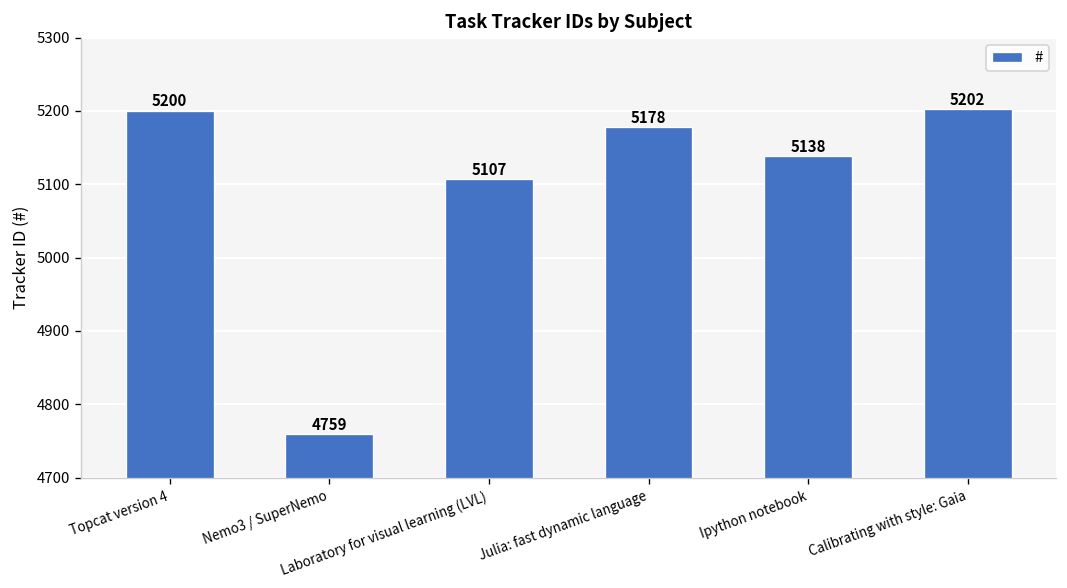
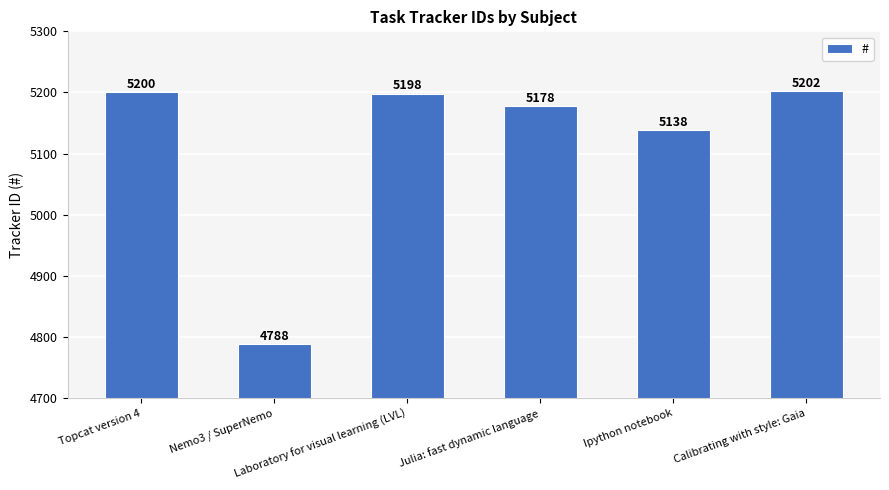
Nemo3 / SuperNemo: 4759 -> 4788
Laboratory for visual learning (LVL): 5107 -> 5198
